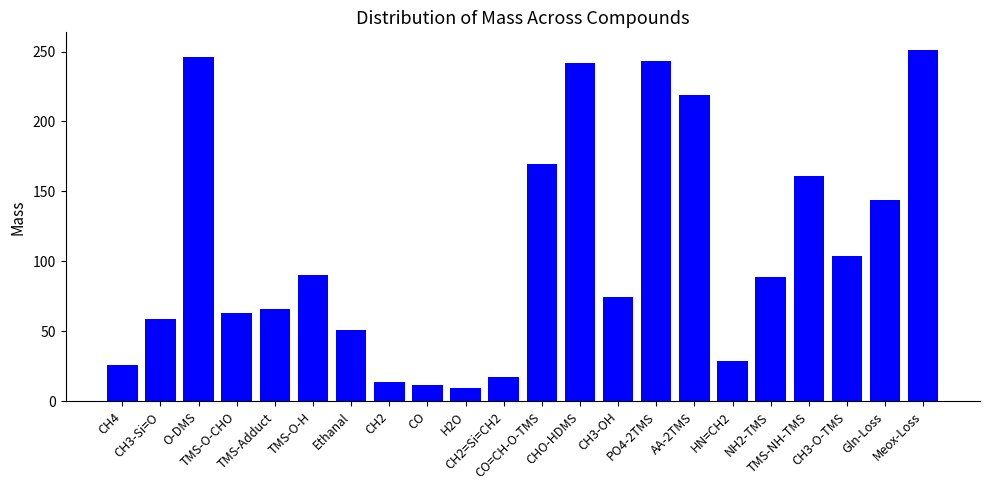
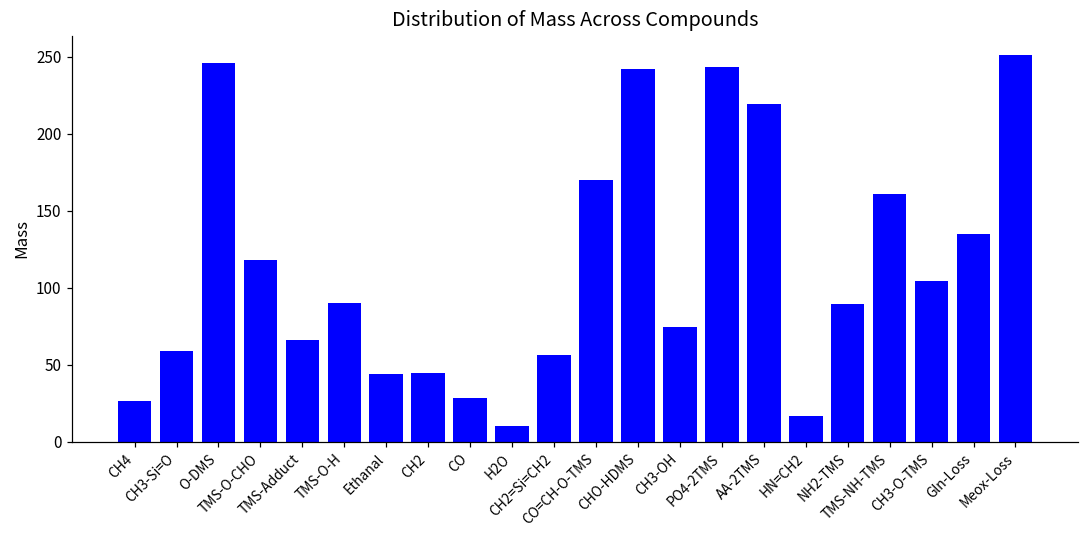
TMS-O-CHO: 64 -> 118
Ethanal: 51 -> 44
CH2: 14 -> 44
CO: 12 -> 28
CH2=Si=CH2: 17 -> 56
HN=CH2: 29 -> 16
Gln-Loss: 144 -> 135
